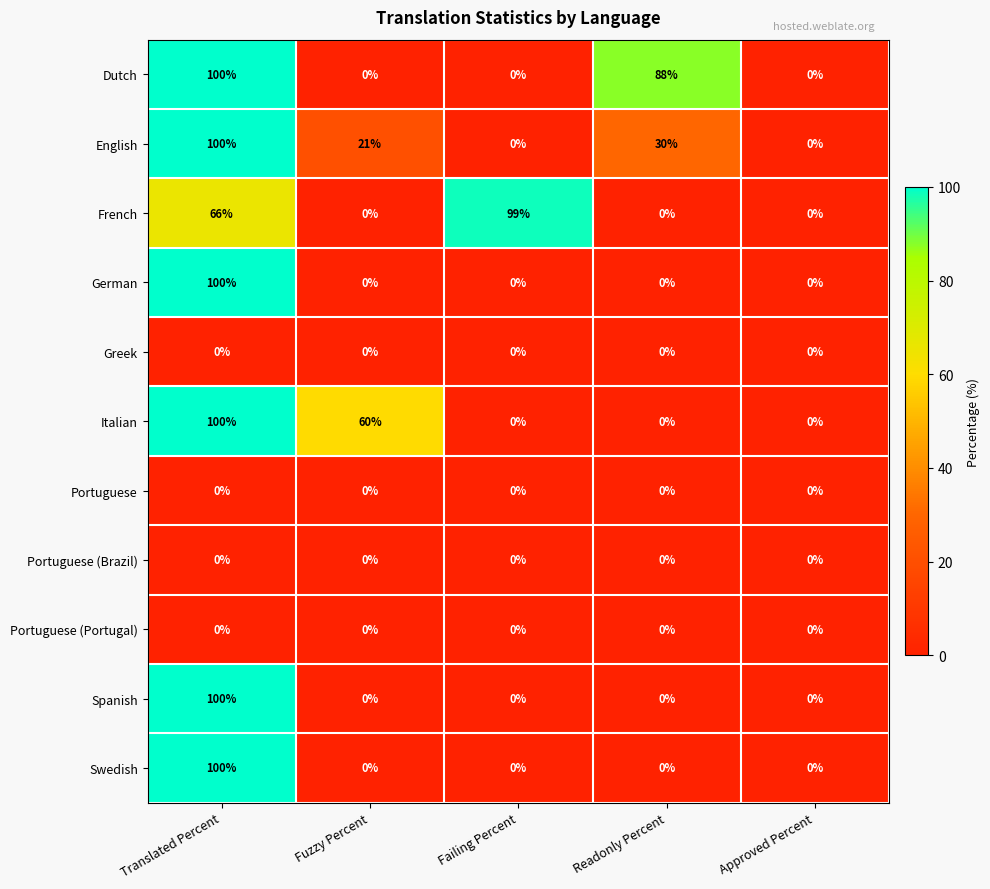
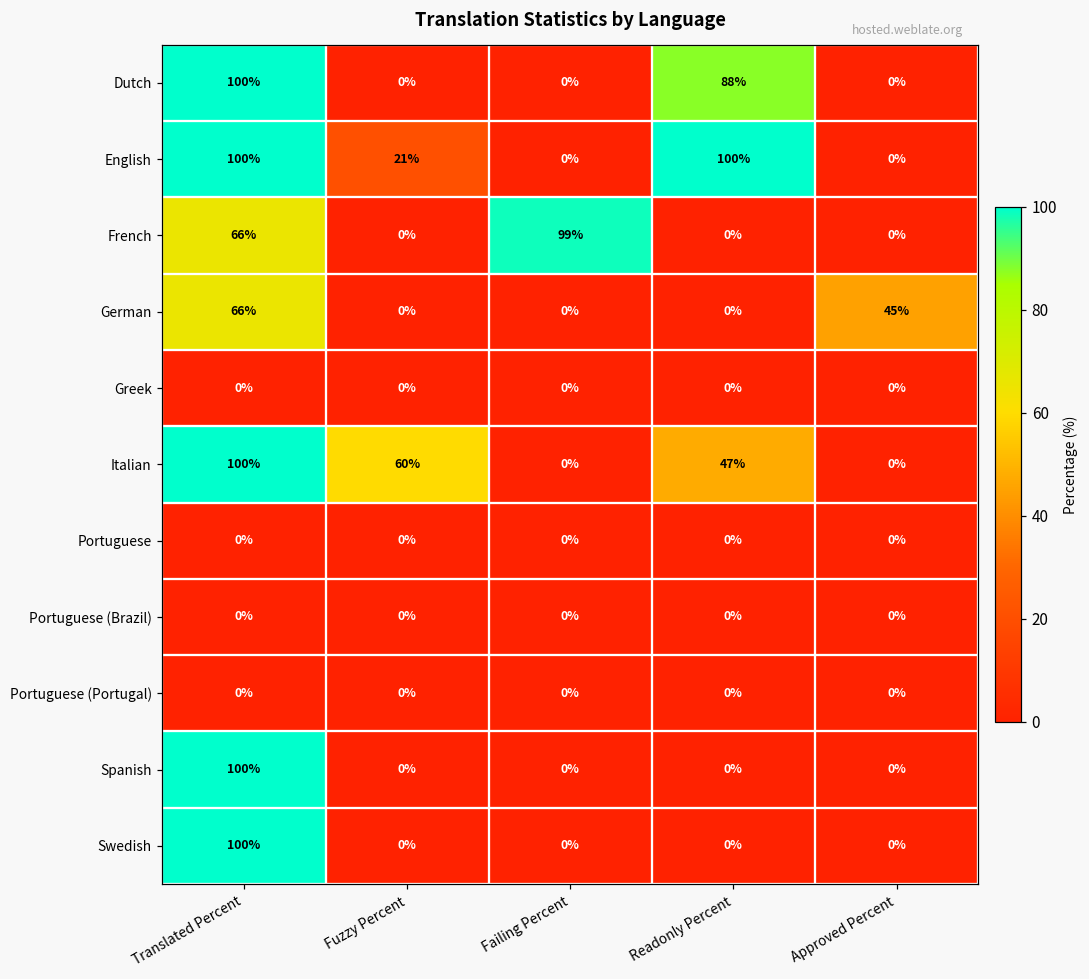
English, Readonly Percent: 30% -> 100%
German, Translated Percent: 100% -> 66%
German, Approved Percent: 0% -> 45%
Italian, Readonly Percent: 0% -> 47%
